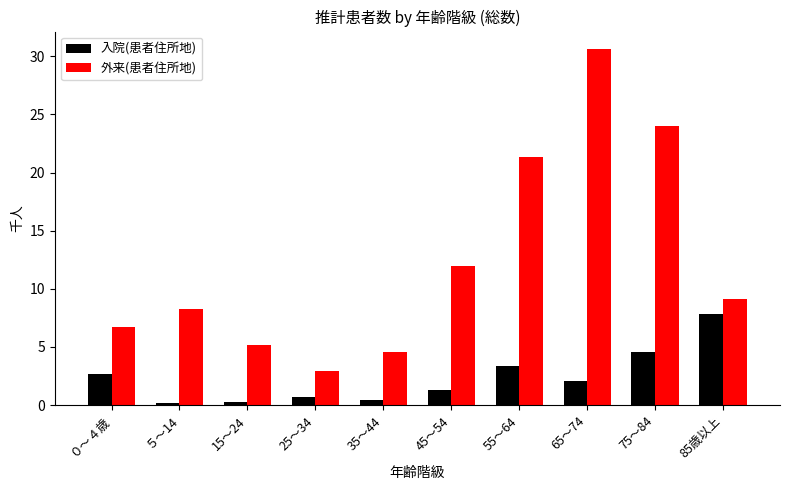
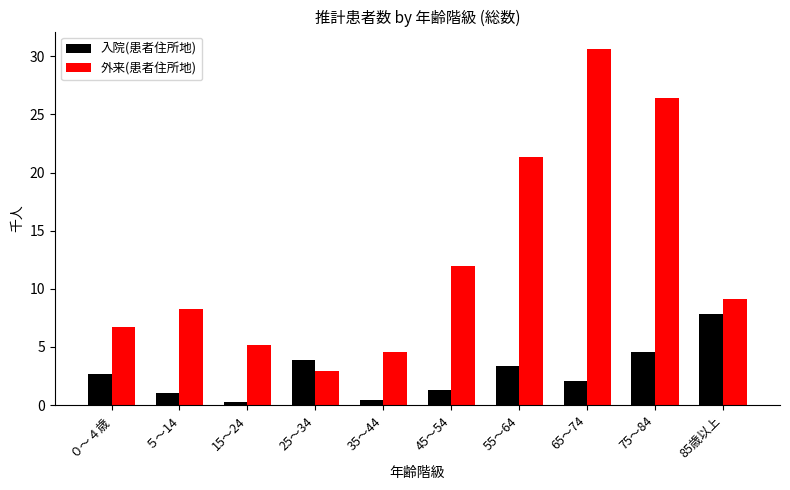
入院(患者住所地), ５～14: 0.2 -> 1.0
入院(患者住所地), 25～34: 0.7 -> 3.9
外来(患者住所地), 75～84: 24.0 -> 26.4
